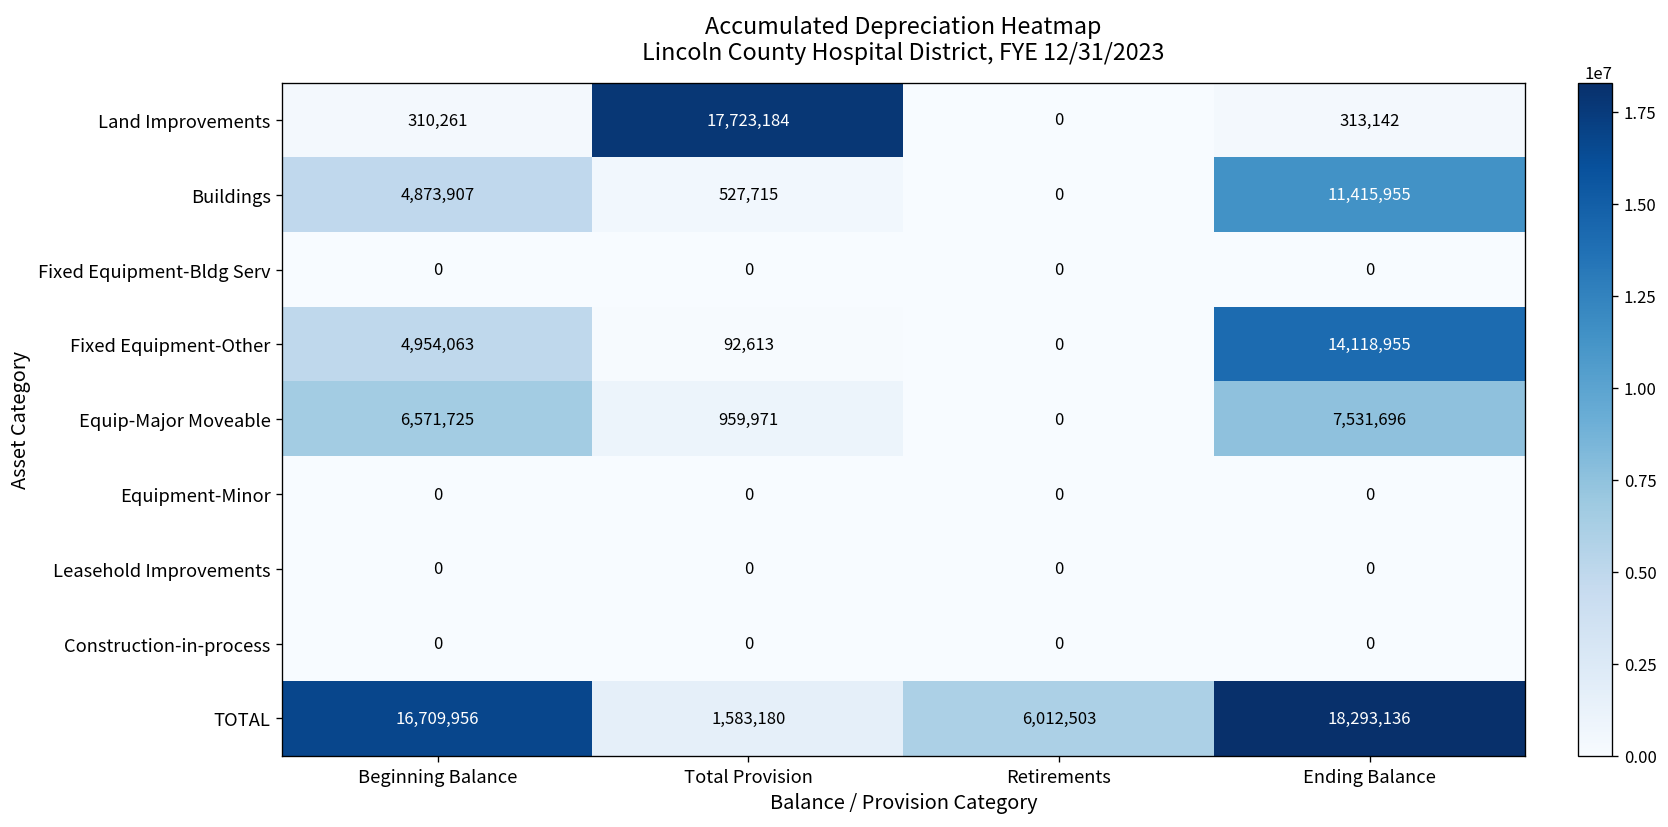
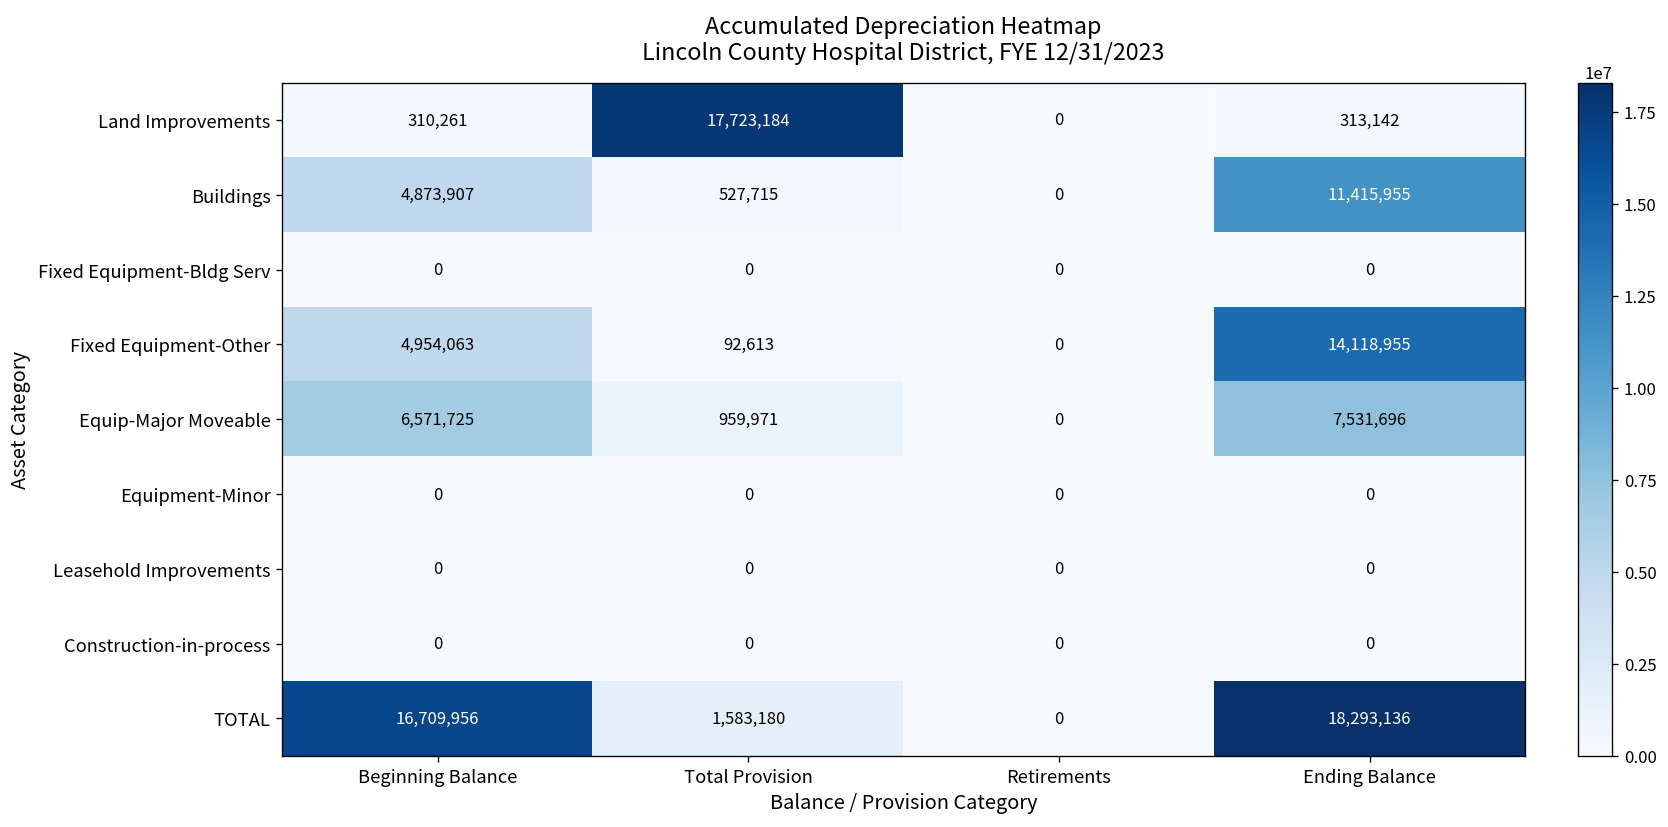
TOTAL, Retirements: 6,012,503 -> 0
